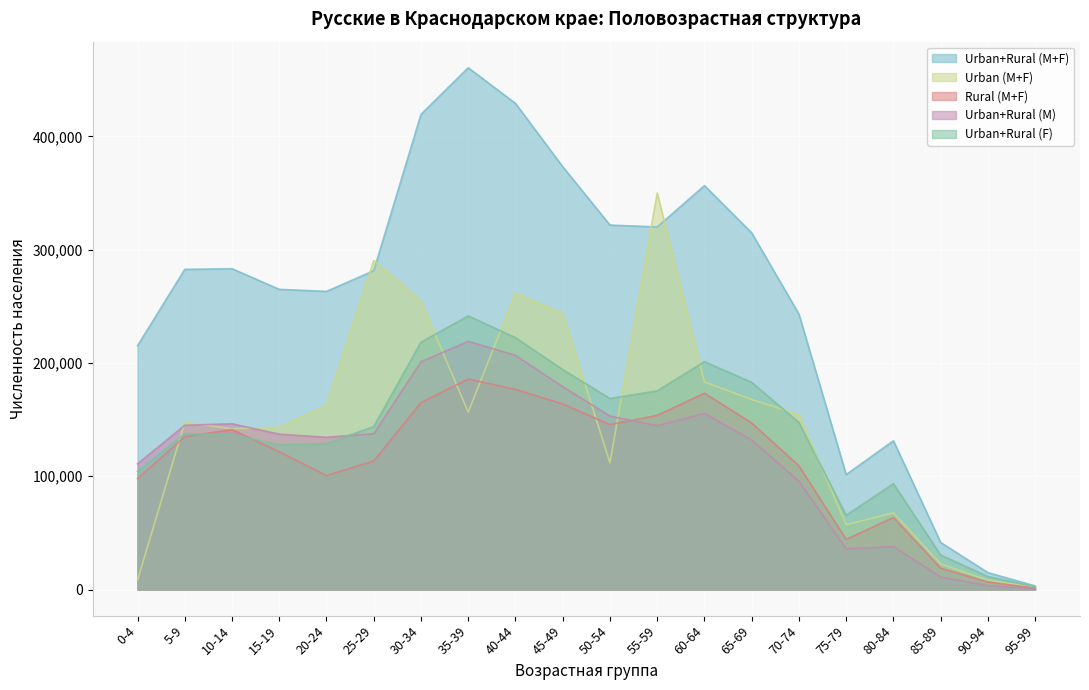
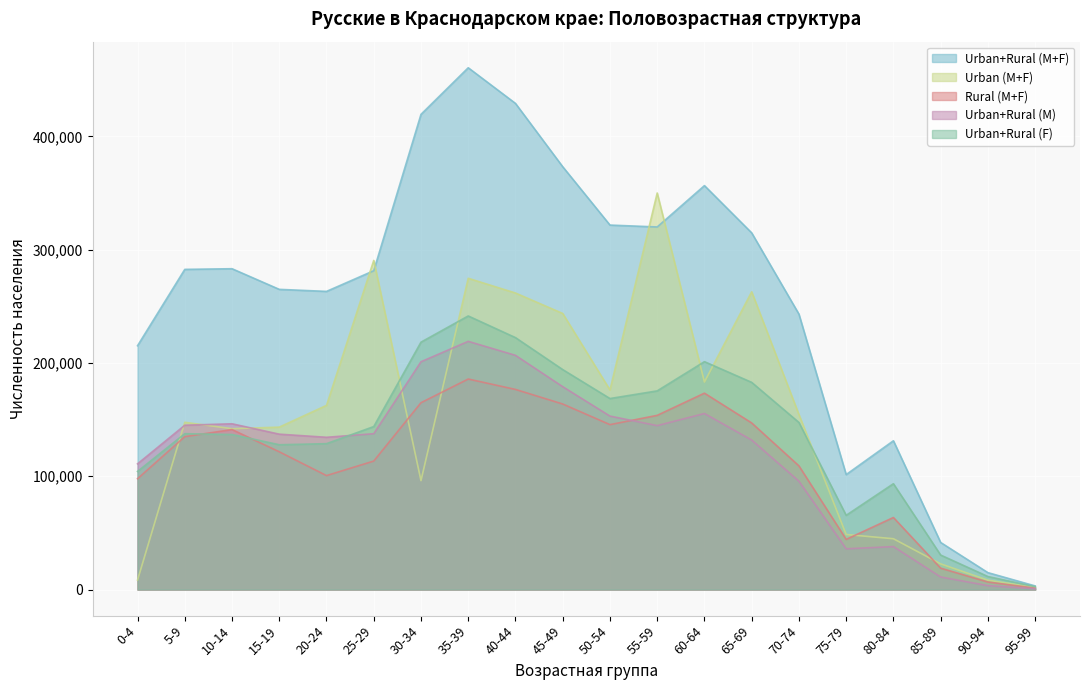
Urban (M+F), 30-34: 255,000 -> 96,000
Urban (M+F), 35-39: 157,000 -> 275,000
Urban (M+F), 50-54: 112,000 -> 176,000
Urban (M+F), 65-69: 168,000 -> 263,000
Urban (M+F), 75-79: 57,000 -> 49,000
Urban (M+F), 80-84: 68,000 -> 45,000
